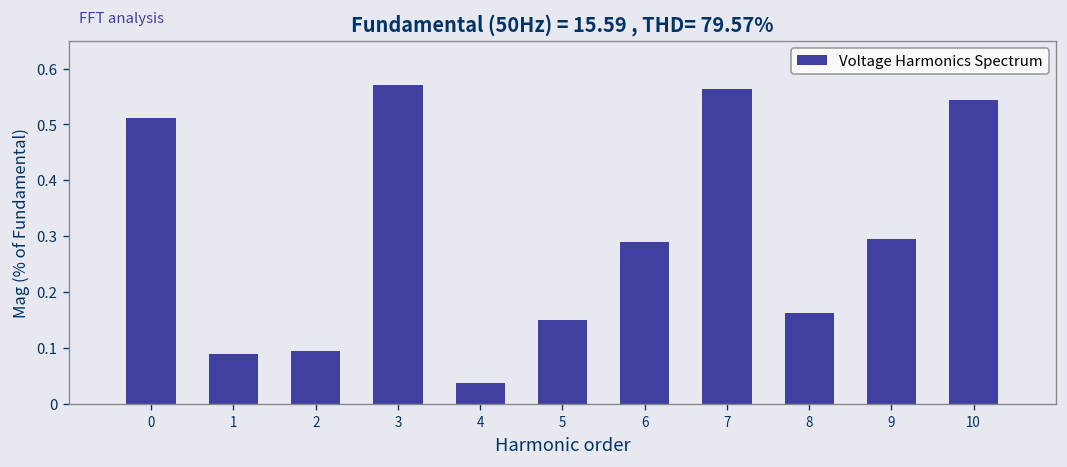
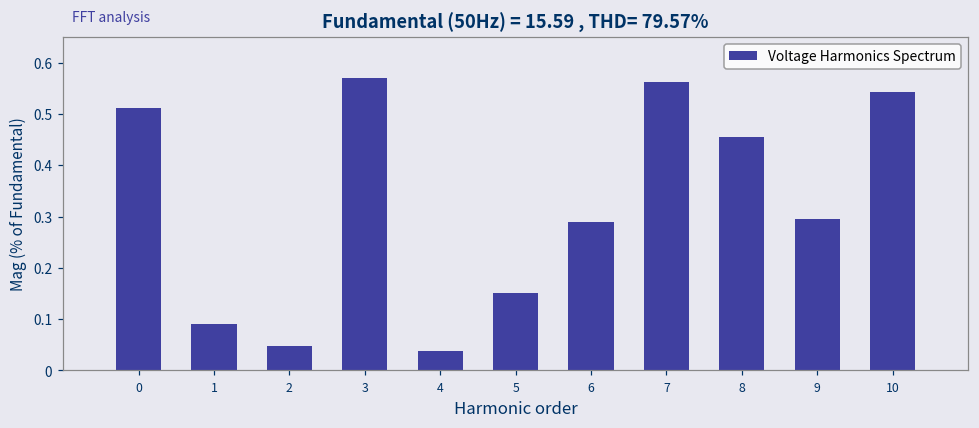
2: 0.09 -> 0.05
8: 0.16 -> 0.46
